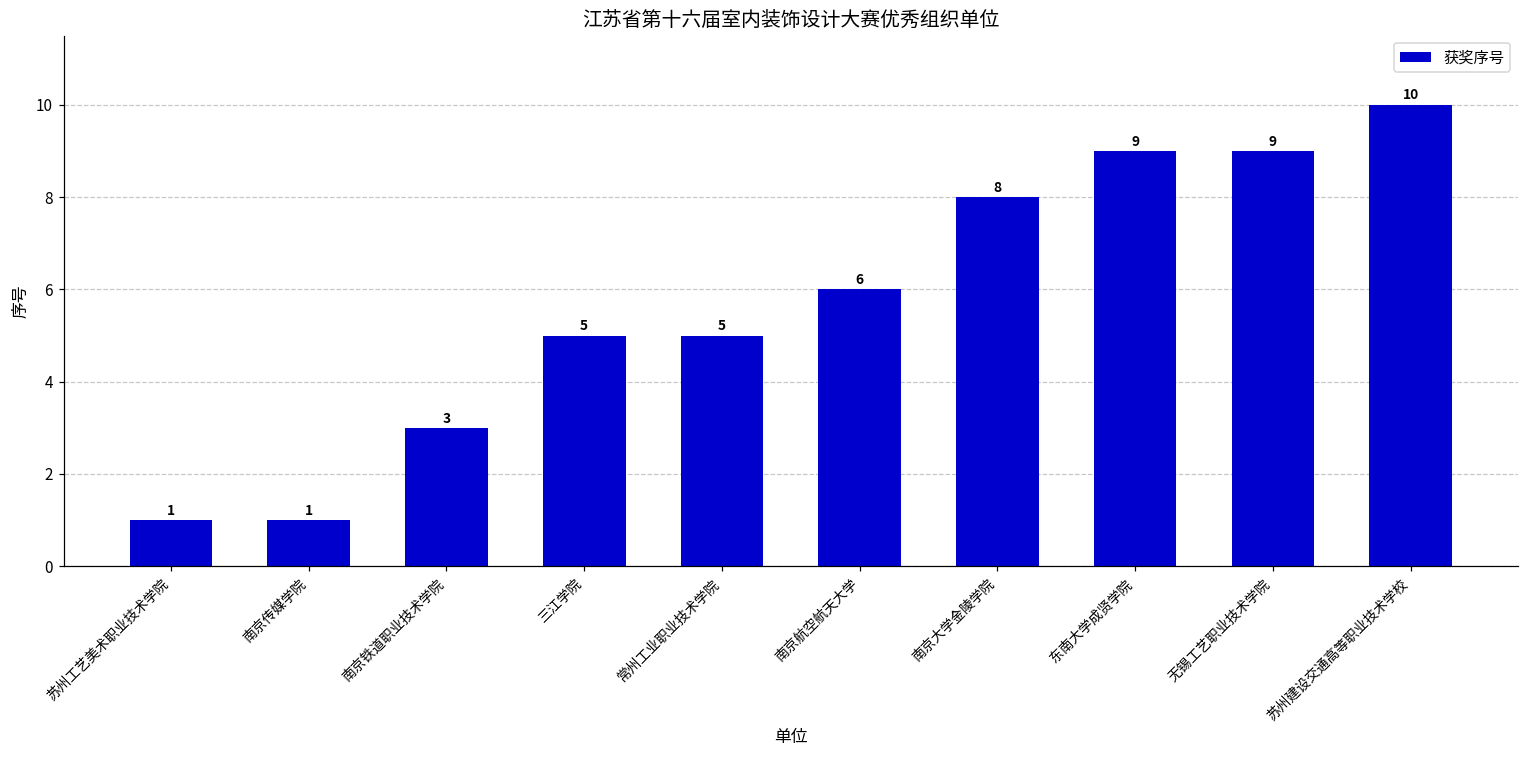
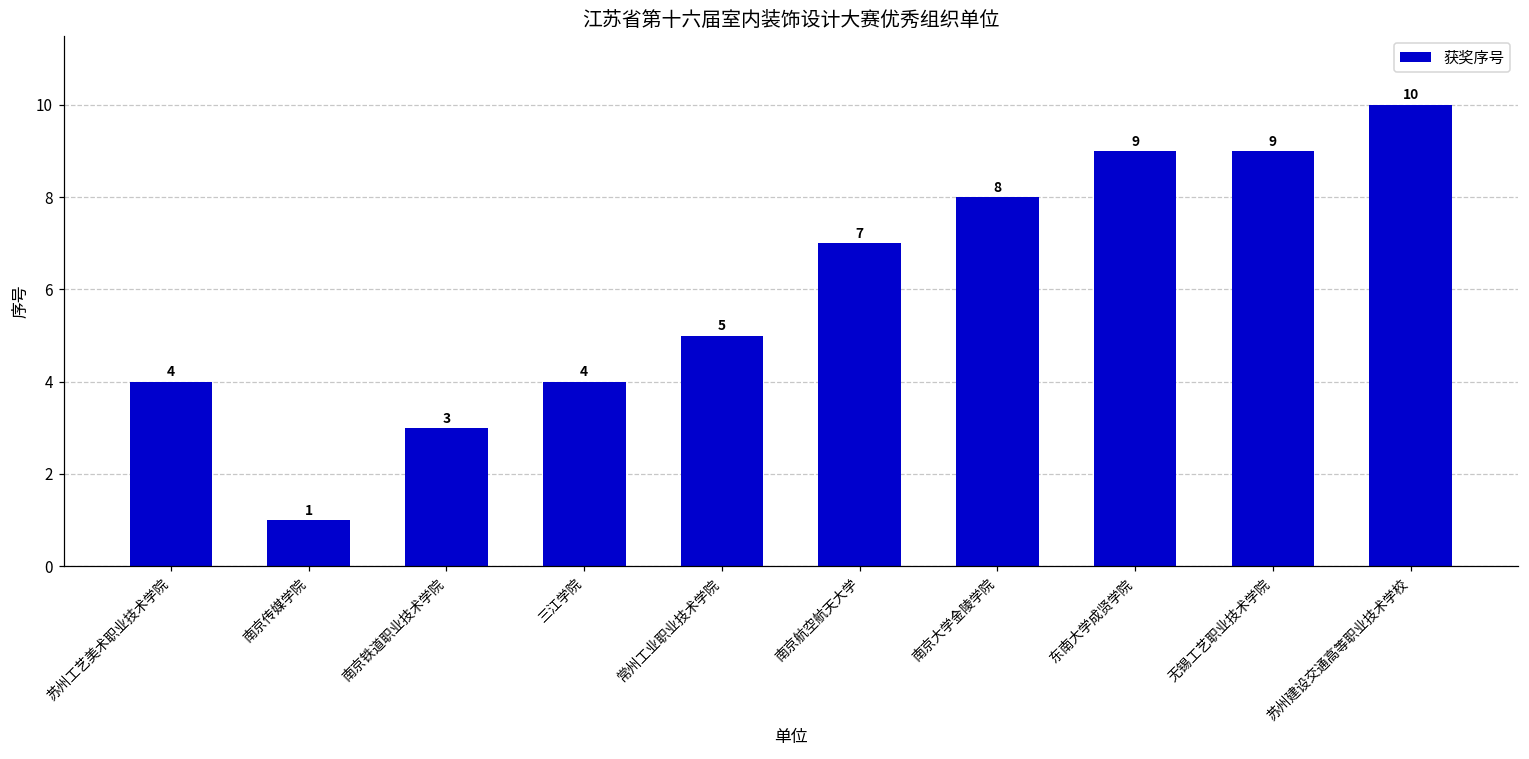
苏州工艺美术职业技术学院: 1 -> 4
三江学院: 5 -> 4
南京航空航天大学: 6 -> 7
